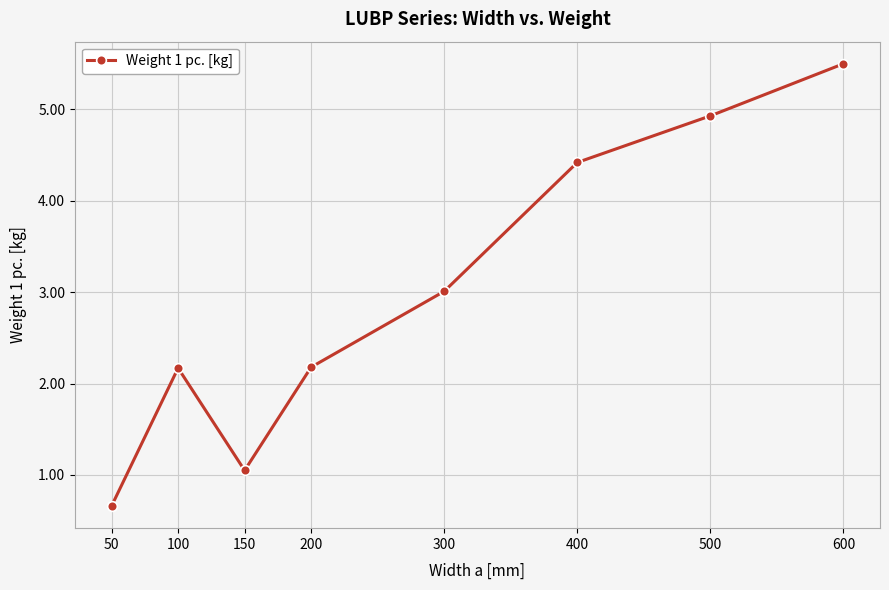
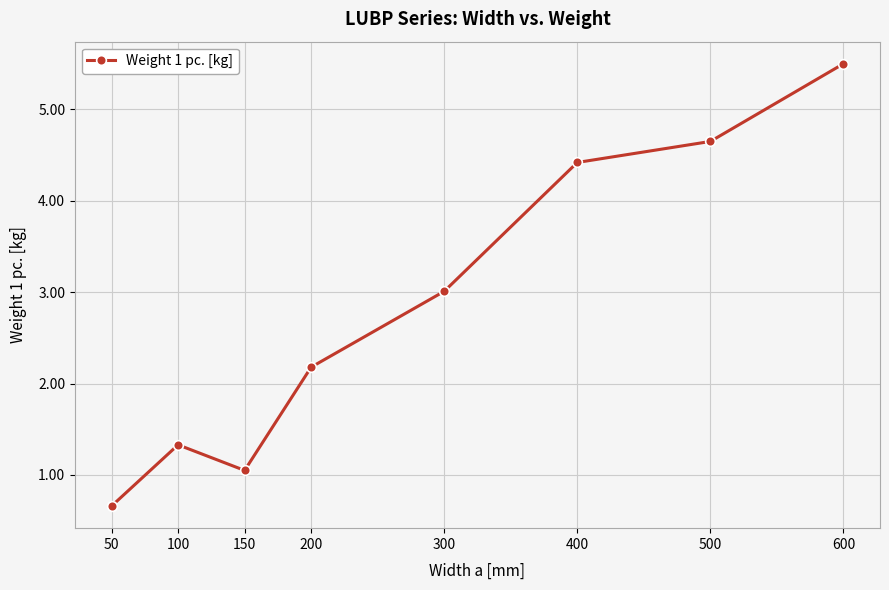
100: 2.2 -> 1.3
500: 4.9 -> 4.7
